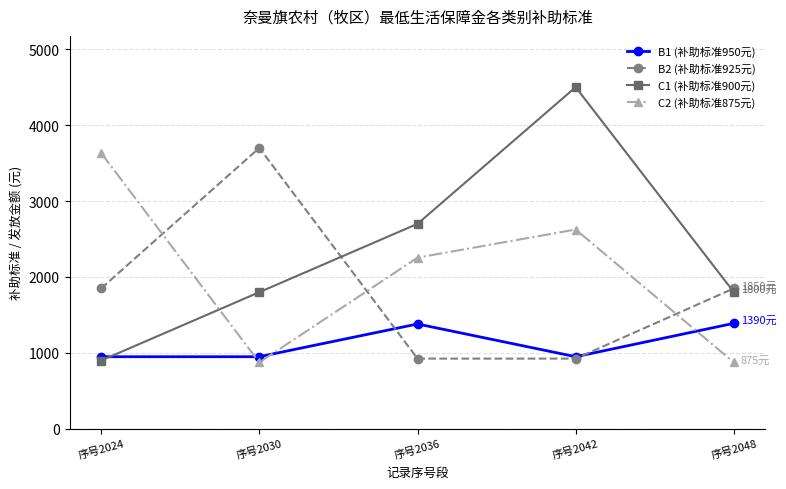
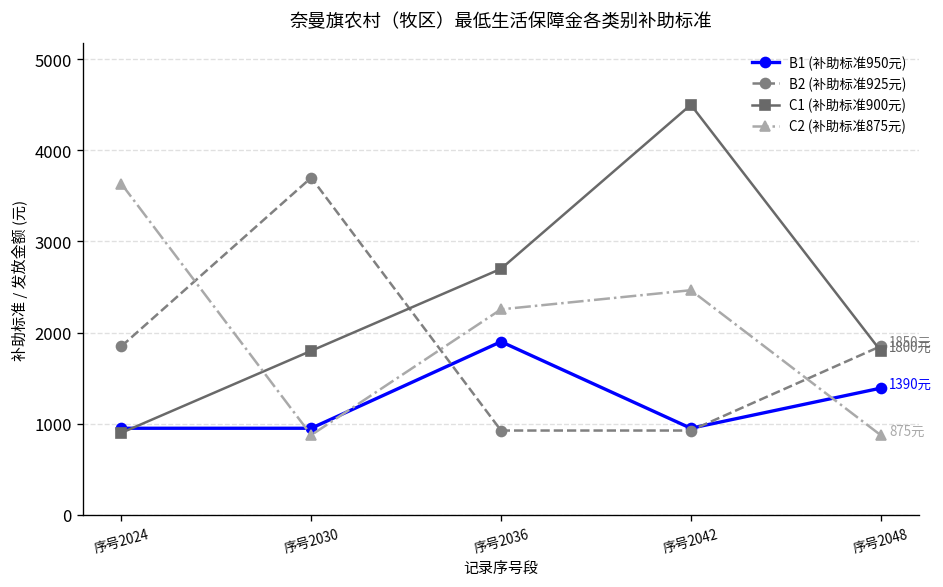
B1 (补助标准950元), 序号2036: 1400 -> 1900
C2 (补助标准875元), 序号2042: 2600 -> 2500
